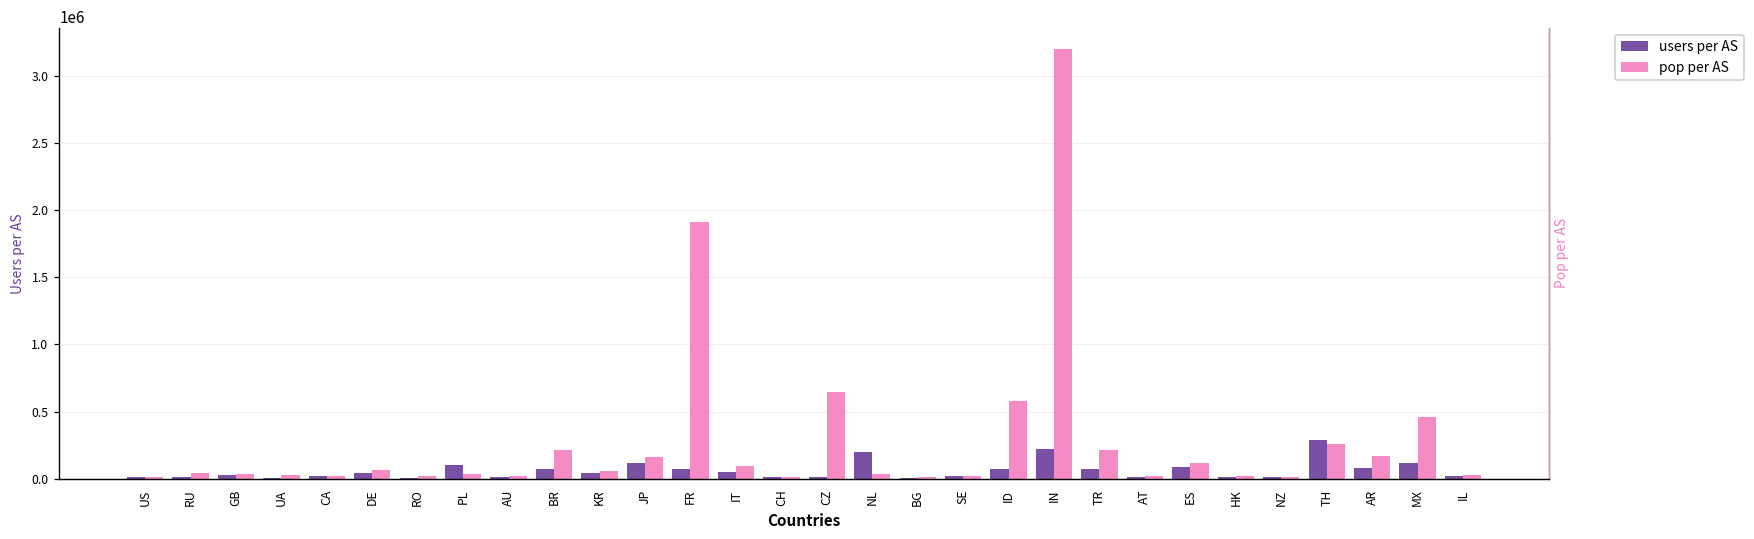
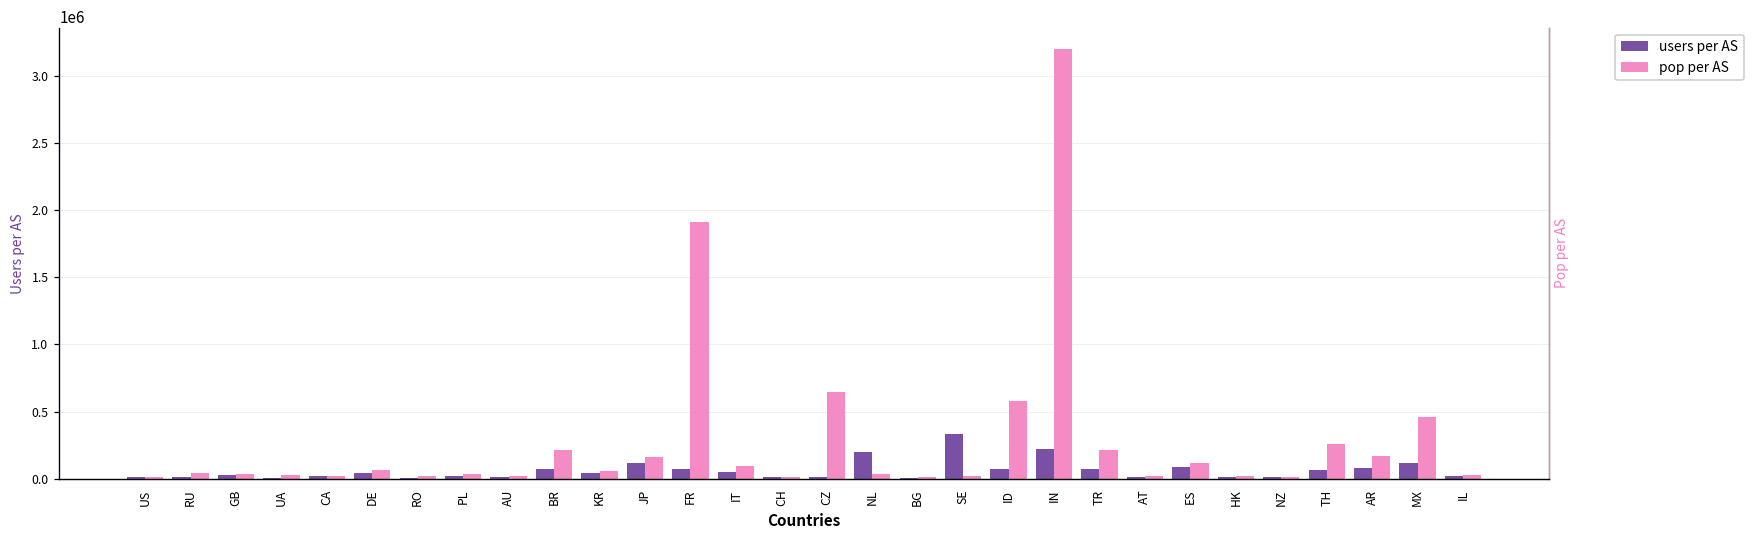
users per AS, PL: 110000 -> 20000
users per AS, SE: 20000 -> 340000
users per AS, TH: 290000 -> 60000
